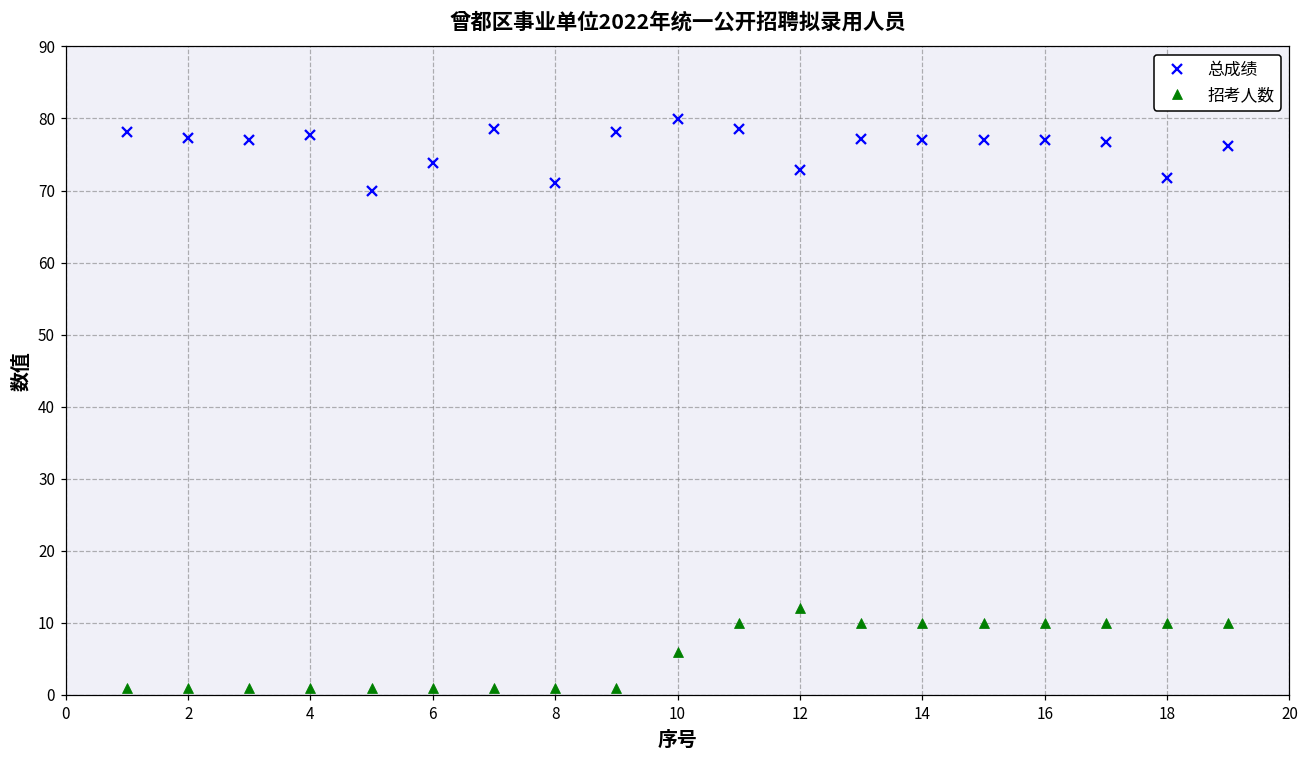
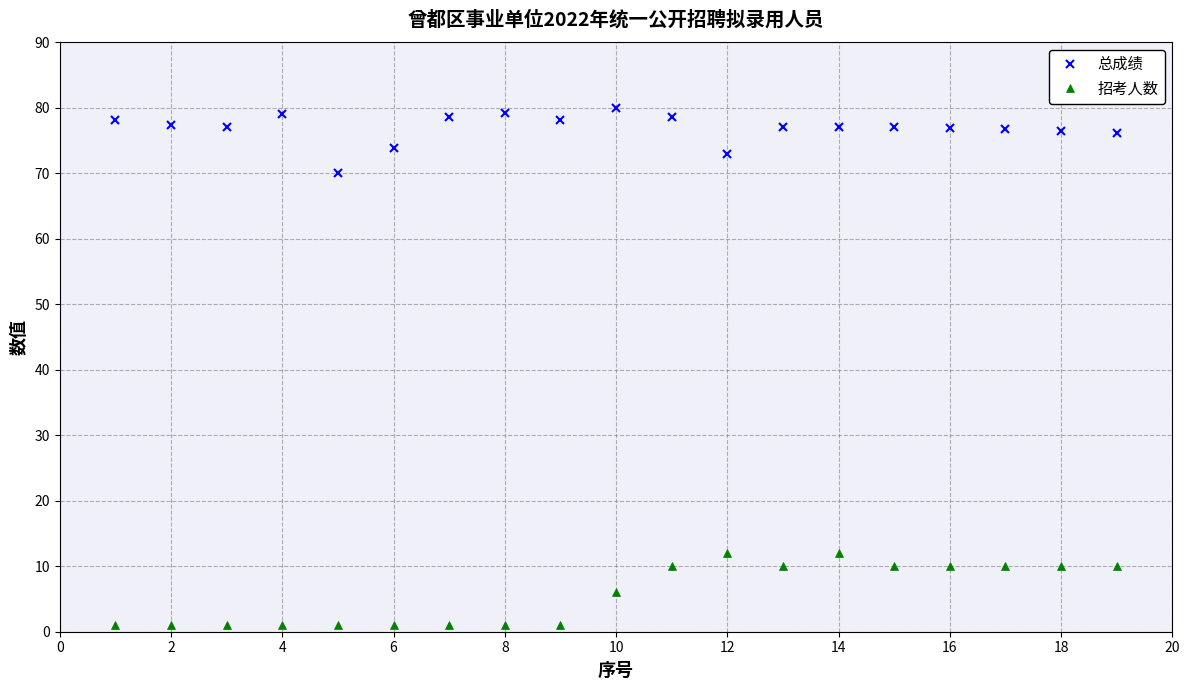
总成绩, 4: 78 -> 79
总成绩, 8: 71 -> 79
招考人数, 14: 10 -> 12
总成绩, 18: 72 -> 76
